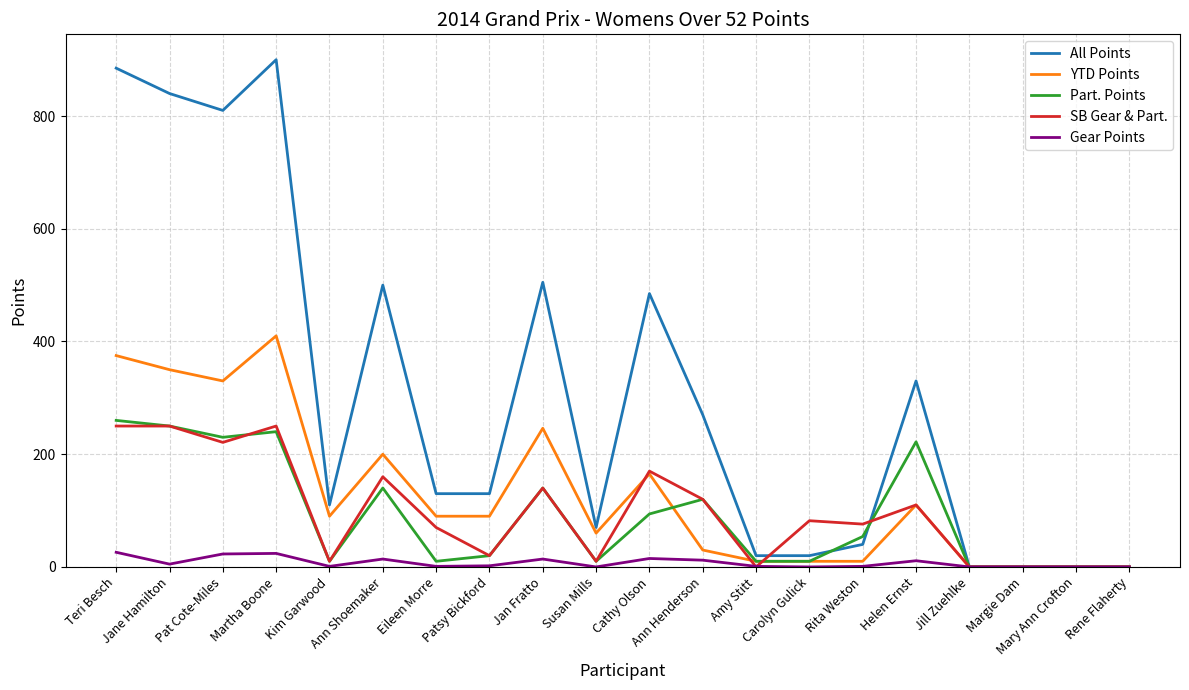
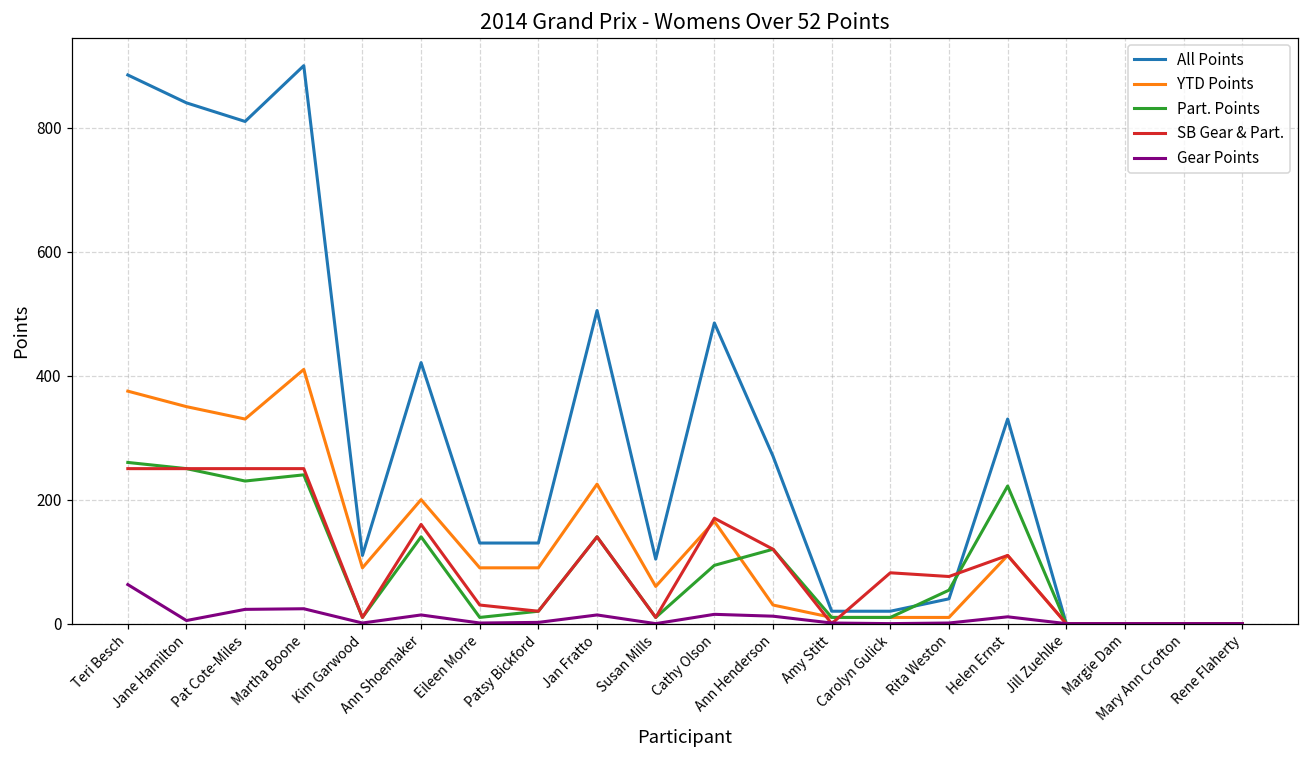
Gear Points, Teri Besch: 30 -> 60
SB Gear & Part., Pat Cote-Miles: 220 -> 250
All Points, Ann Shoemaker: 500 -> 420
SB Gear & Part., Eileen Morre: 70 -> 30
YTD Points, Jan Fratto: 250 -> 230
All Points, Susan Mills: 70 -> 100
